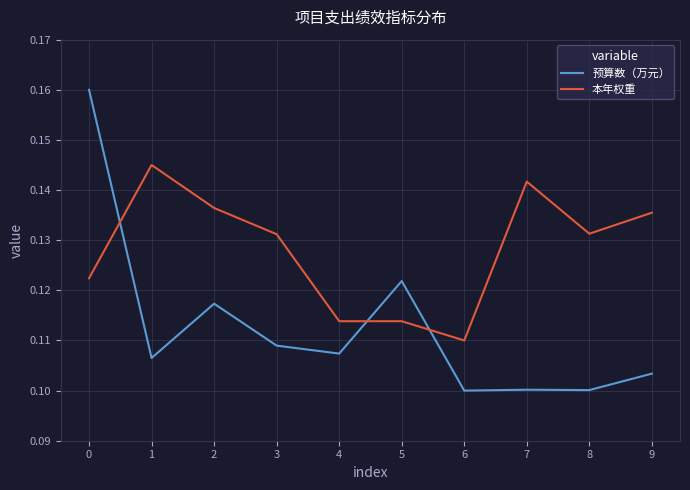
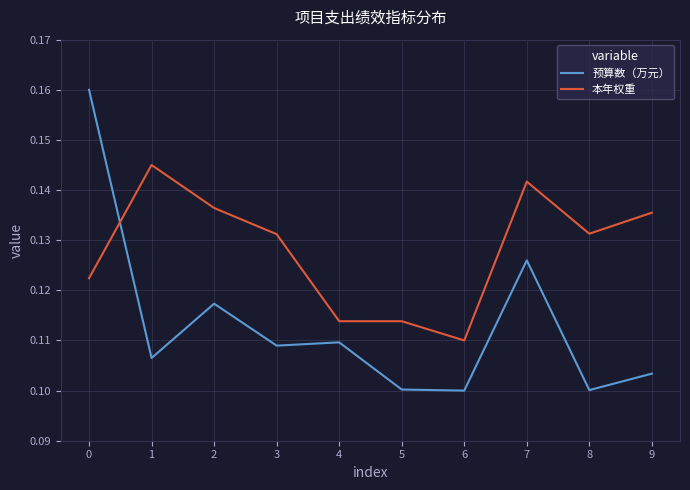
预算数（万元）, 4: 0.107 -> 0.110
预算数（万元）, 5: 0.122 -> 0.100
预算数（万元）, 7: 0.100 -> 0.126
